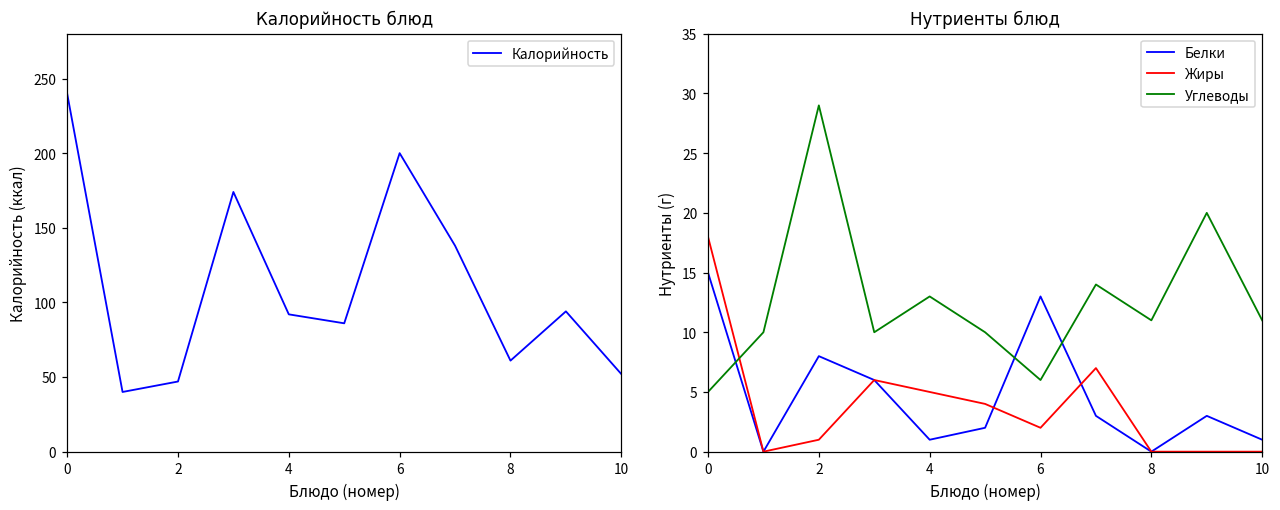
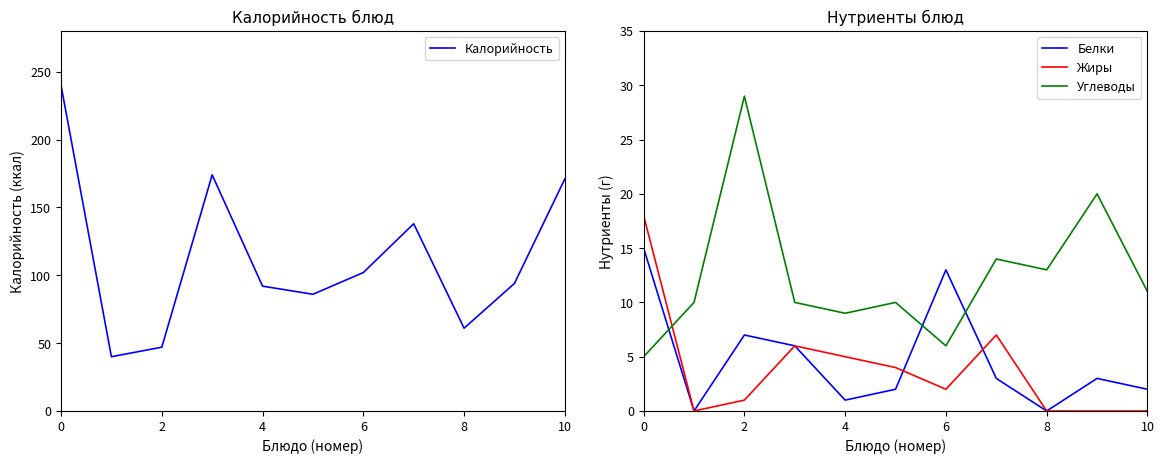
Калорийность блюд, 6: 200 -> 102
Калорийность блюд, 10: 52 -> 171
Нутриенты блюд, Белки, 2: 8 -> 7
Нутриенты блюд, Углеводы, 4: 13 -> 9
Нутриенты блюд, Углеводы, 8: 11 -> 13
Нутриенты блюд, Белки, 10: 1 -> 2
